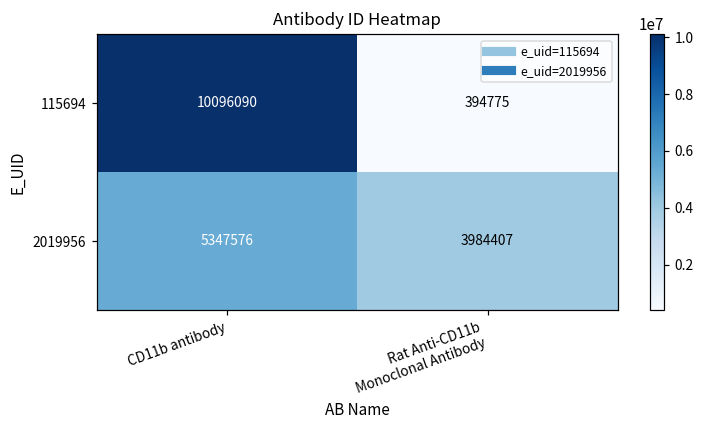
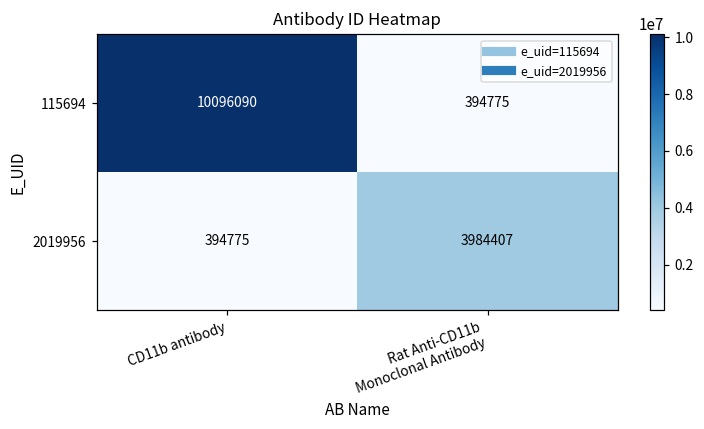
2019956, CD11b antibody: 5347576 -> 394775
